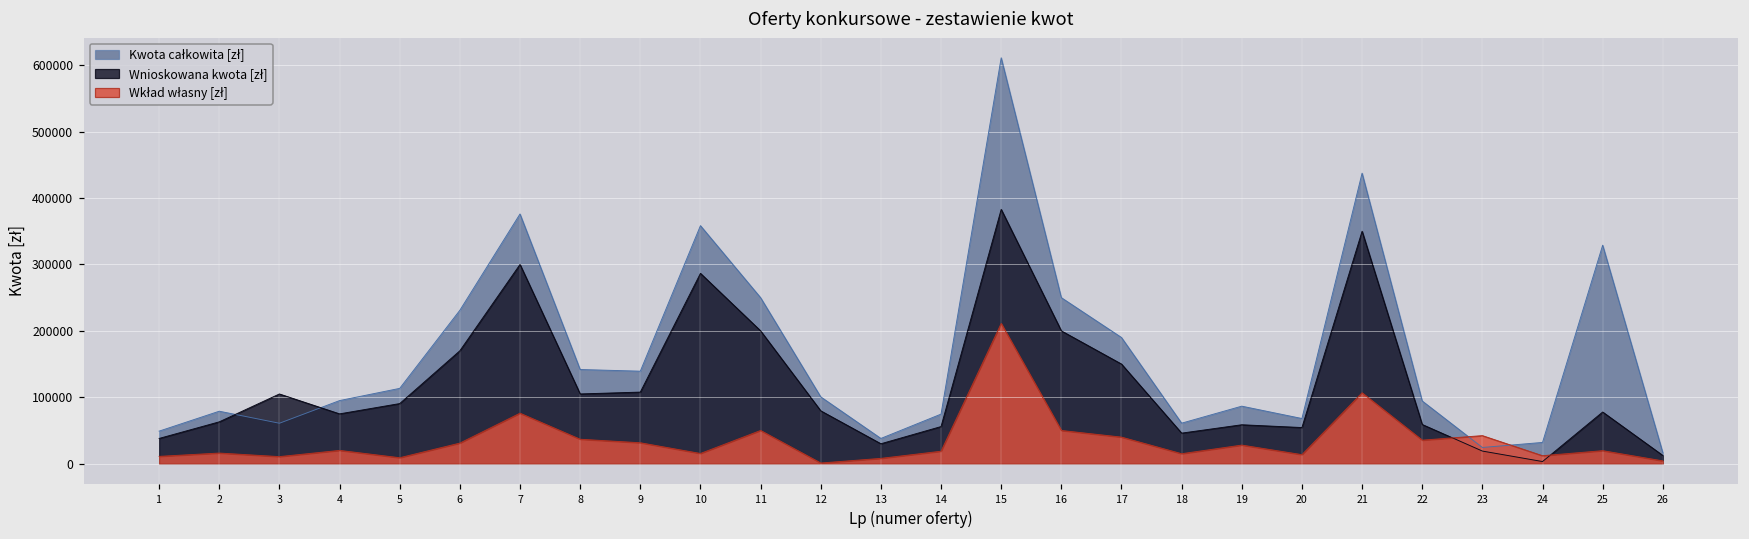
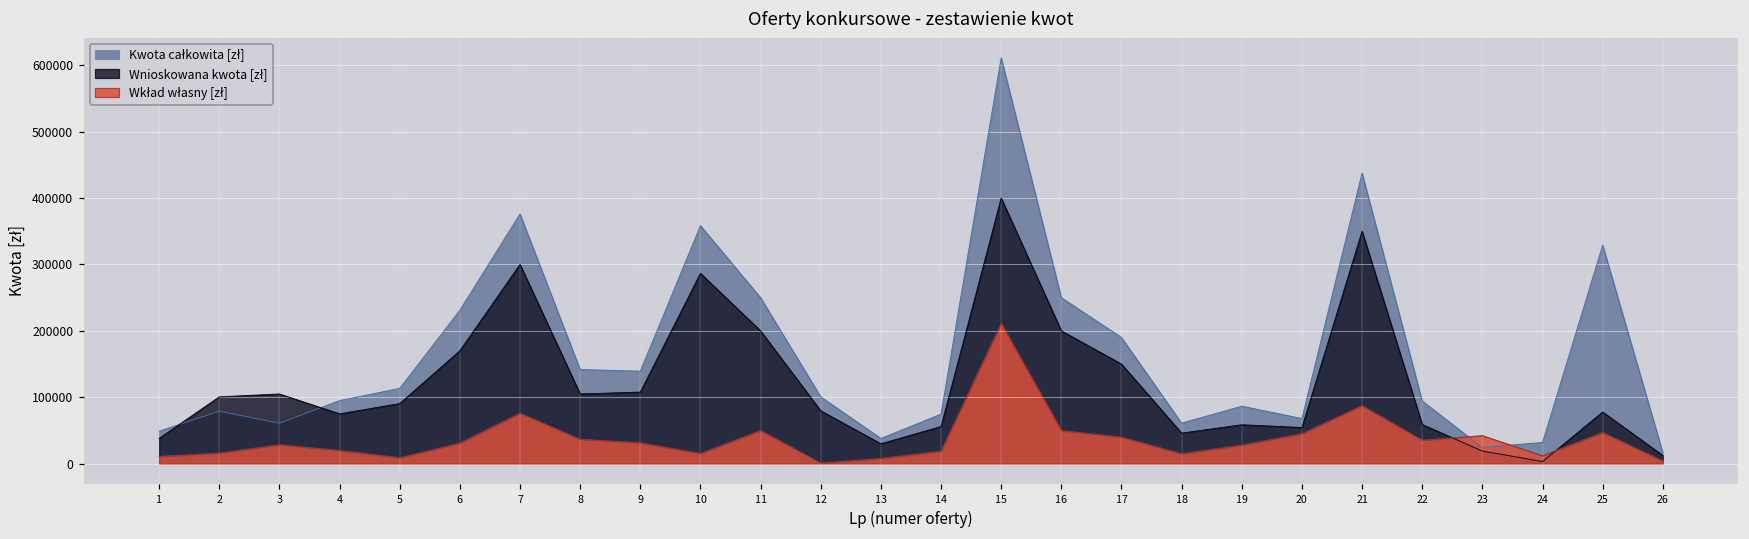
Wnioskowana kwota [zł], 2: 60000 -> 100000
Wkład własny [zł], 3: 10000 -> 30000
Wnioskowana kwota [zł], 15: 380000 -> 400000
Wkład własny [zł], 20: 10000 -> 50000
Wkład własny [zł], 21: 110000 -> 90000
Wkład własny [zł], 25: 20000 -> 50000
